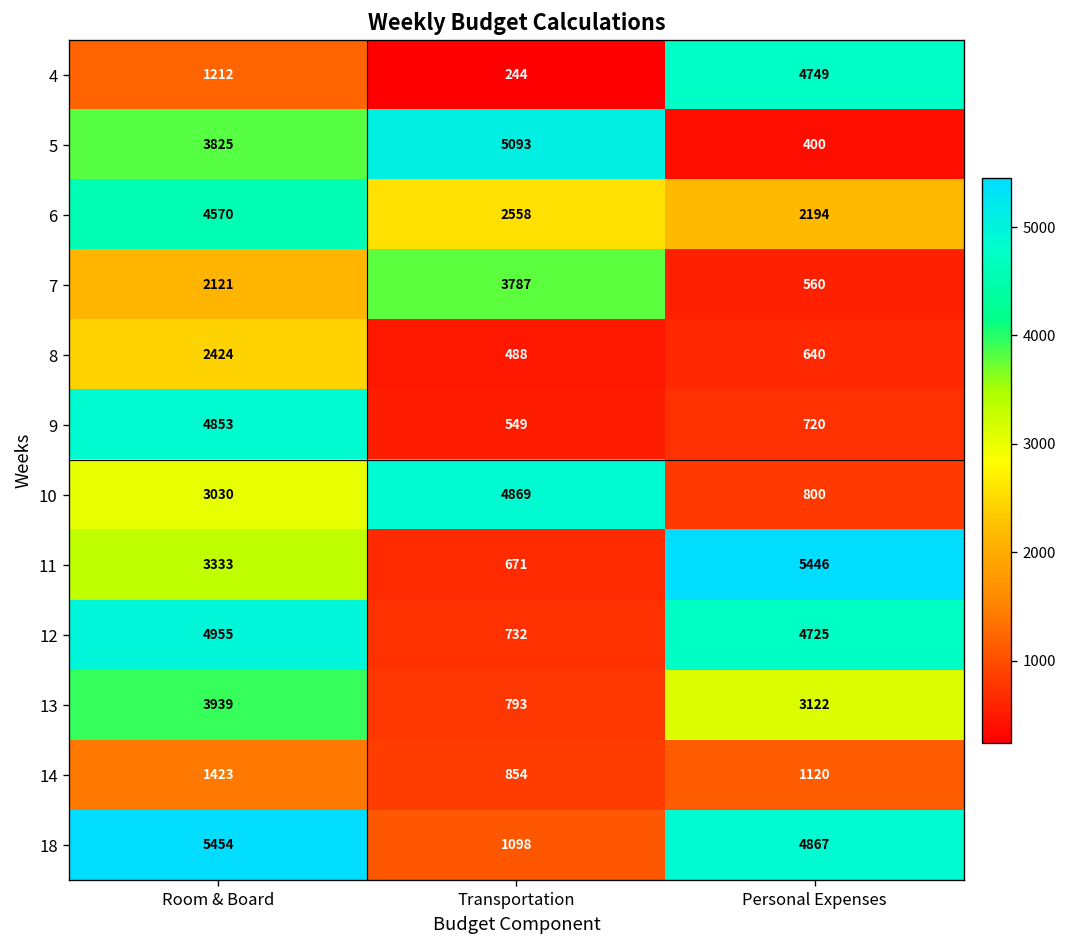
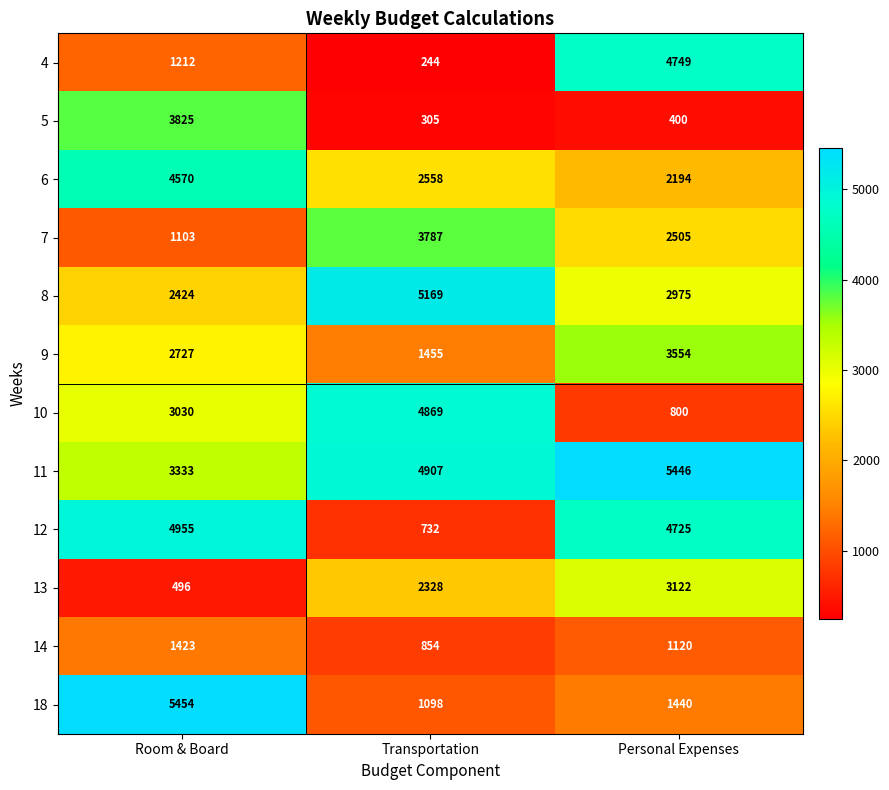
5, Transportation: 5093 -> 305
7, Room & Board: 2121 -> 1103
7, Personal Expenses: 560 -> 2505
8, Transportation: 488 -> 5169
8, Personal Expenses: 640 -> 2975
9, Room & Board: 4853 -> 2727
9, Transportation: 549 -> 1455
9, Personal Expenses: 720 -> 3554
11, Transportation: 671 -> 4907
13, Room & Board: 3939 -> 496
13, Transportation: 793 -> 2328
18, Personal Expenses: 4867 -> 1440
